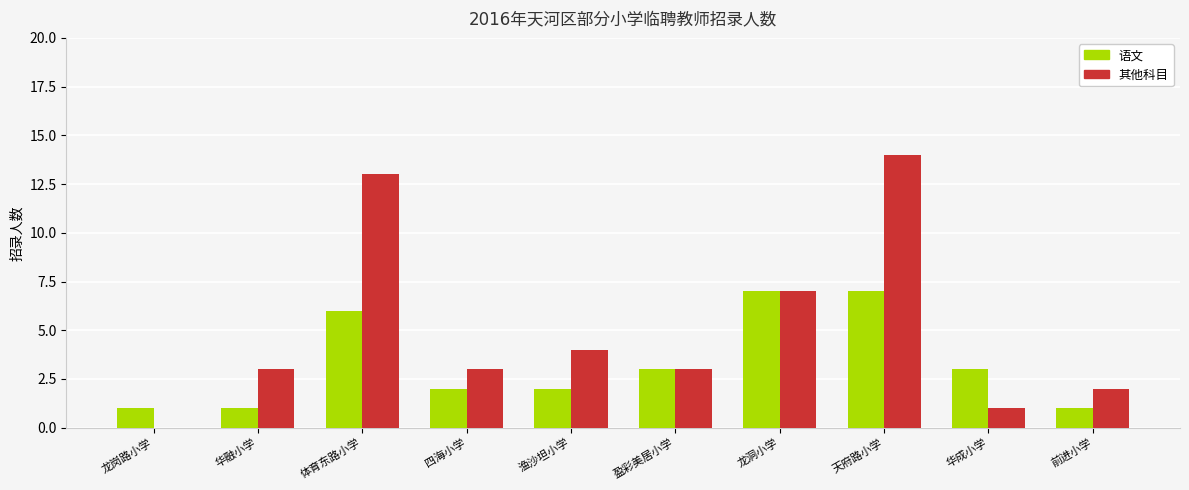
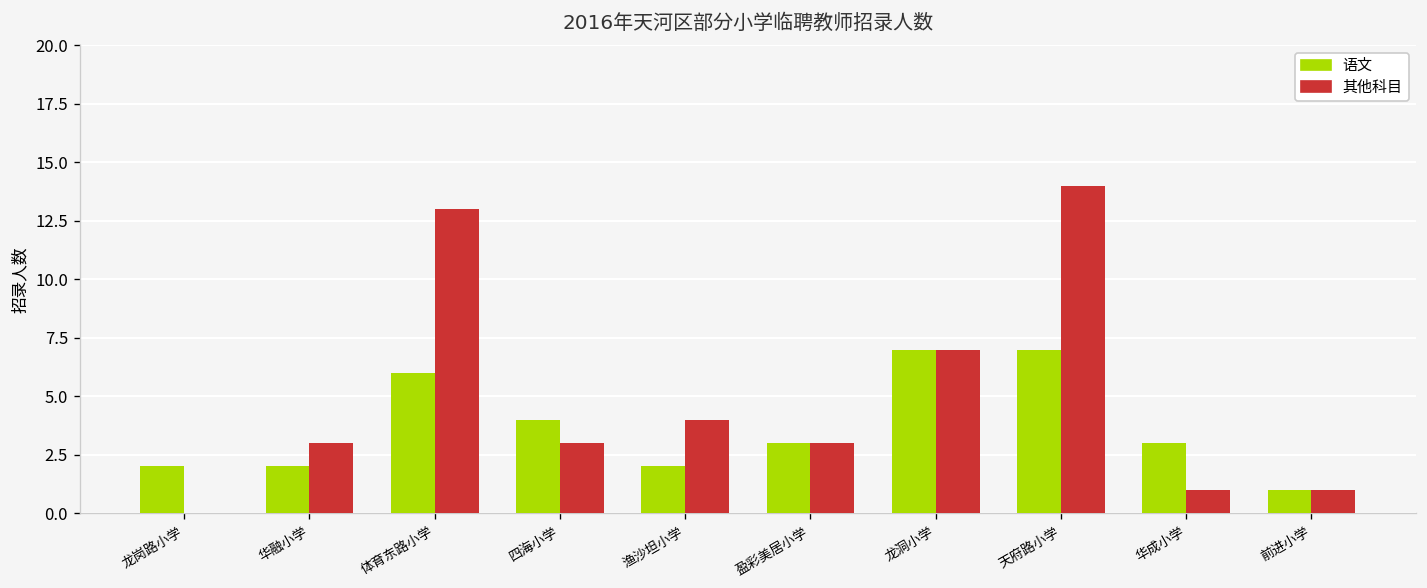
语文, 龙岗路小学: 1 -> 2
语文, 华融小学: 1 -> 2
语文, 四海小学: 2 -> 4
其他科目, 前进小学: 2 -> 1
